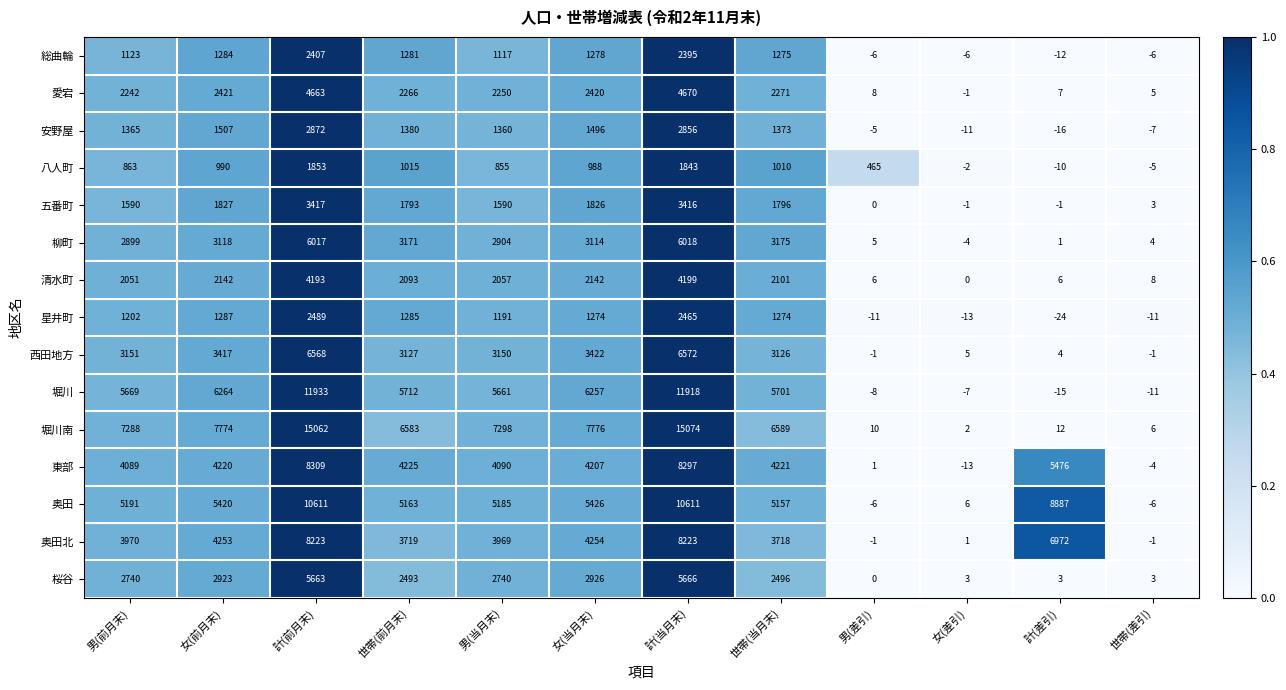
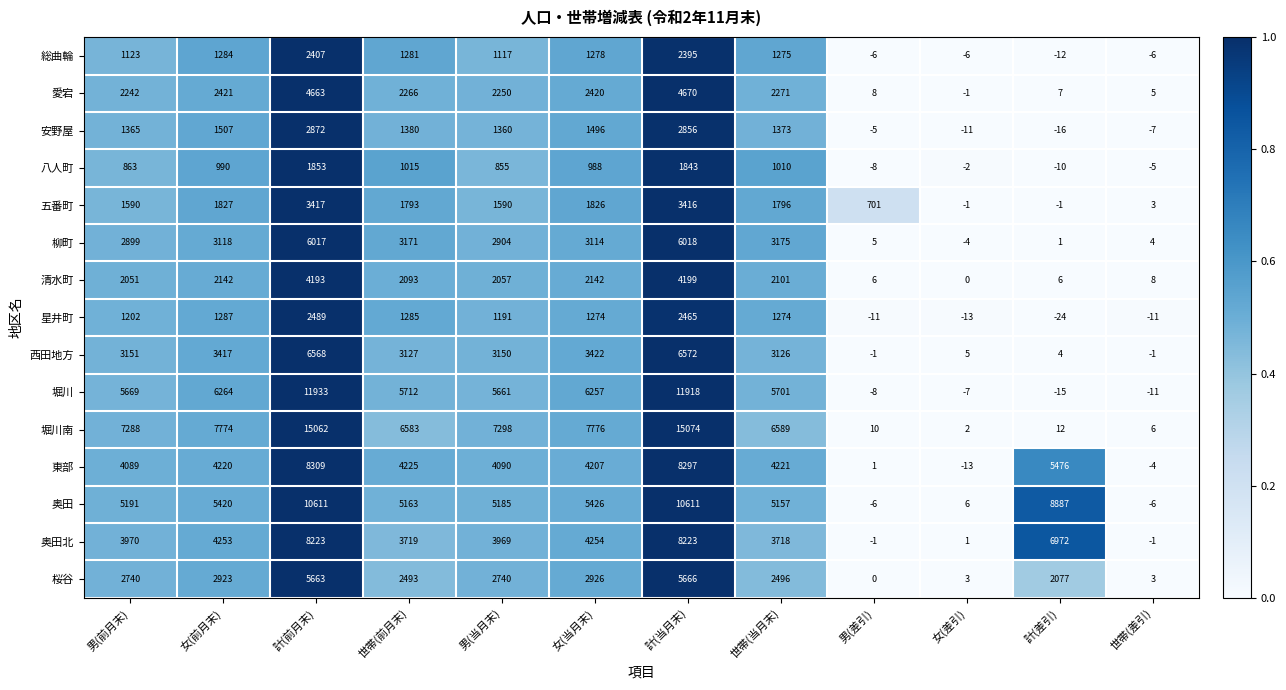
八人町, 男(差引): 465 -> -8
五番町, 男(差引): 0 -> 701
桜谷, 計(差引): 3 -> 2077
